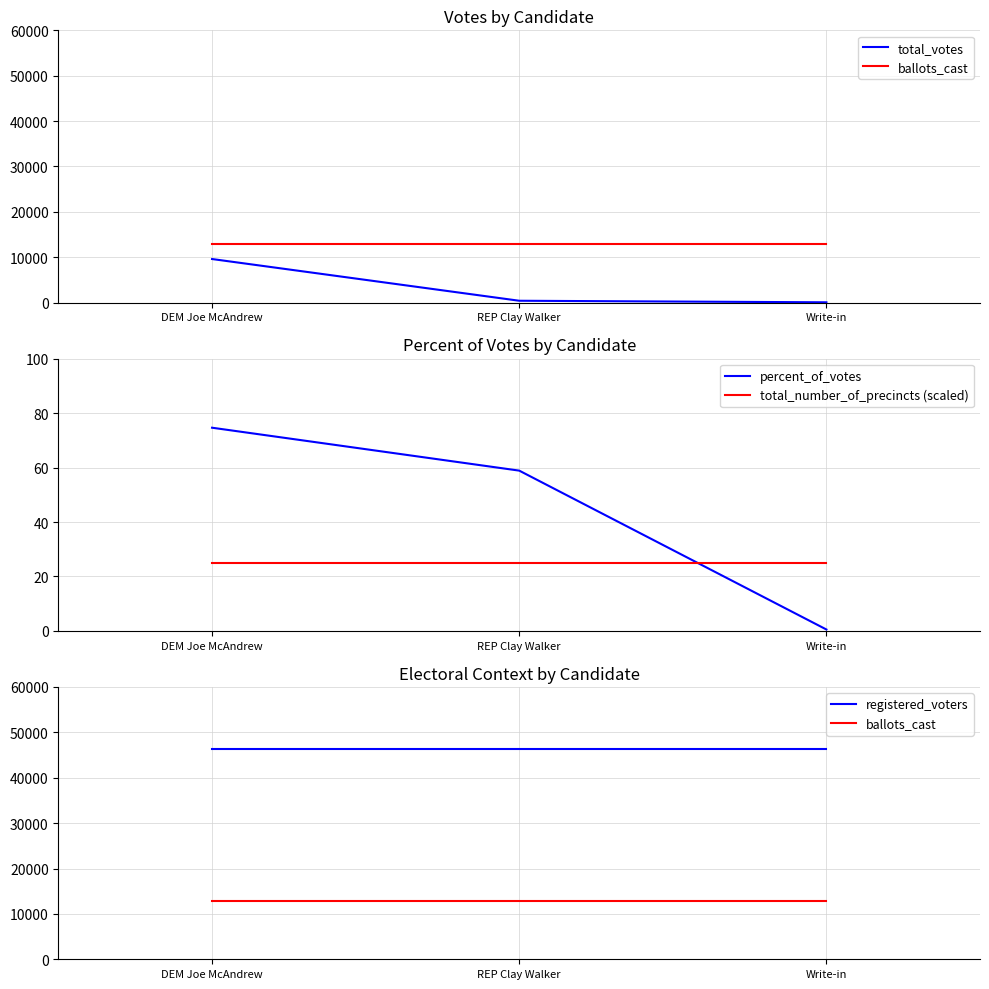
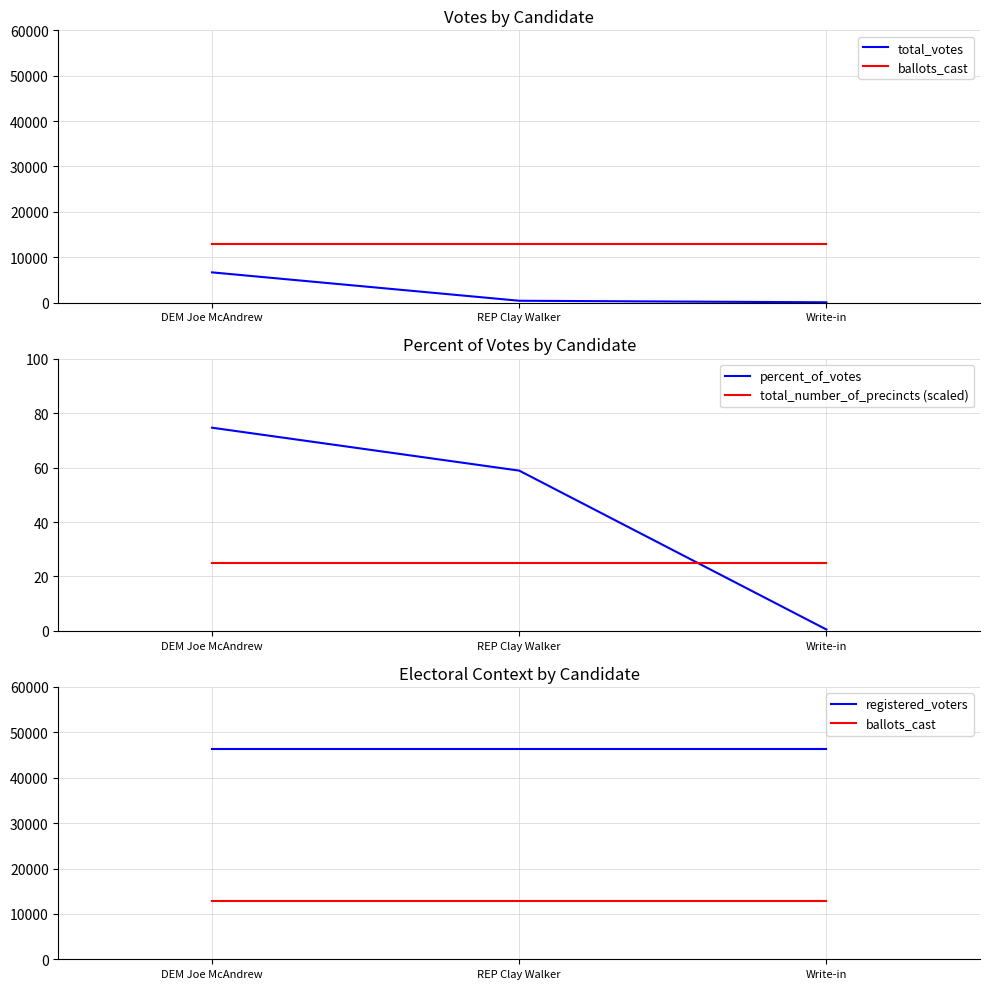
Votes by Candidate, total_votes, DEM Joe McAndrew: 10000 -> 7000
